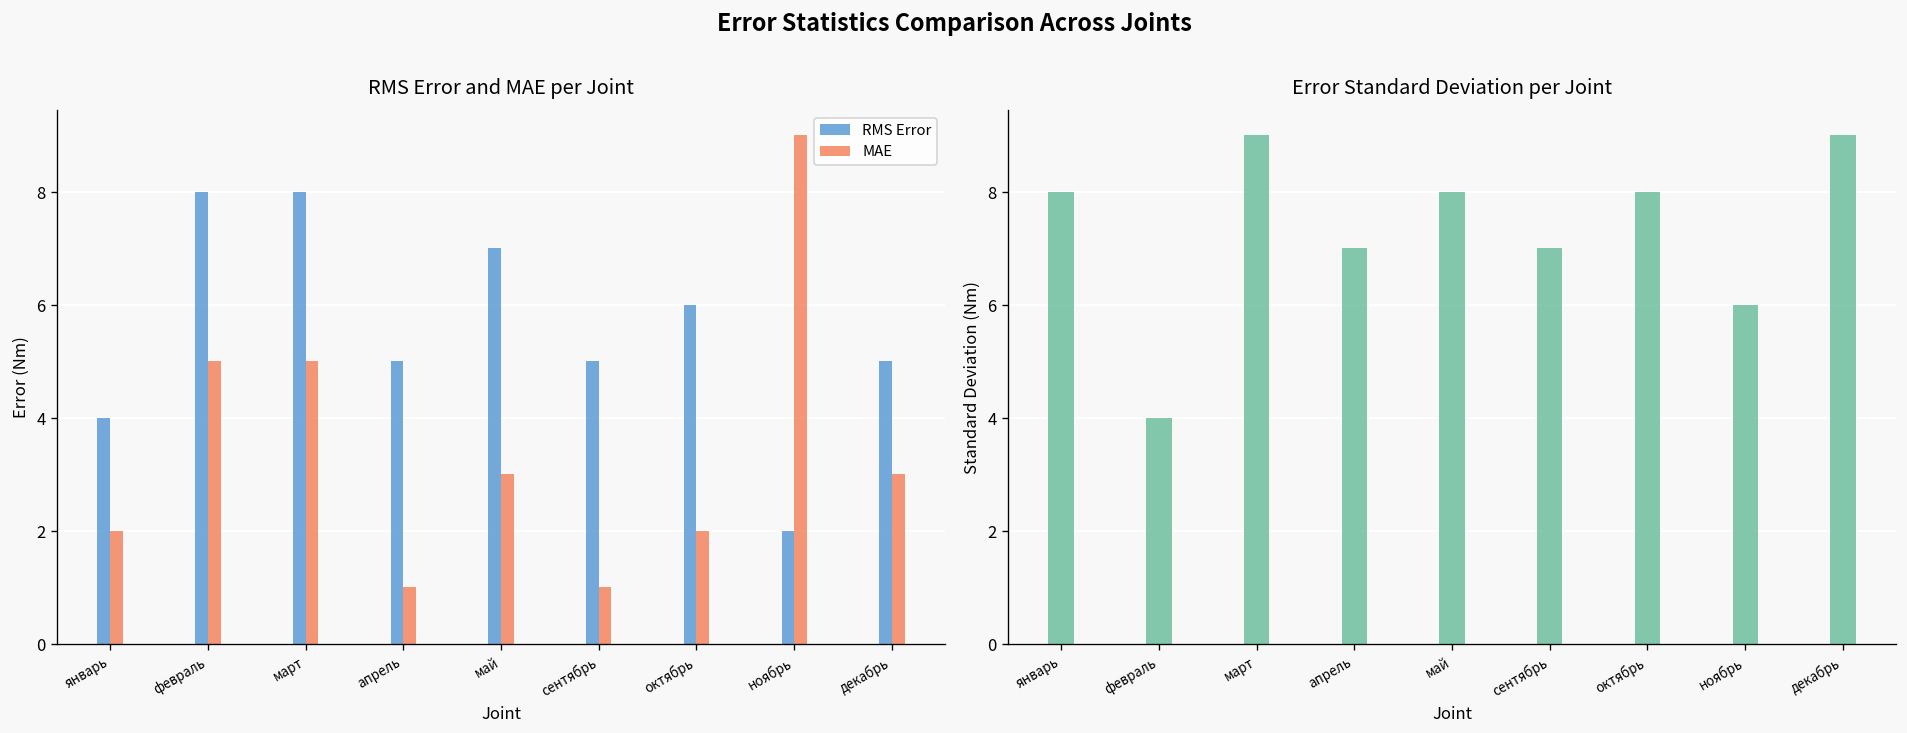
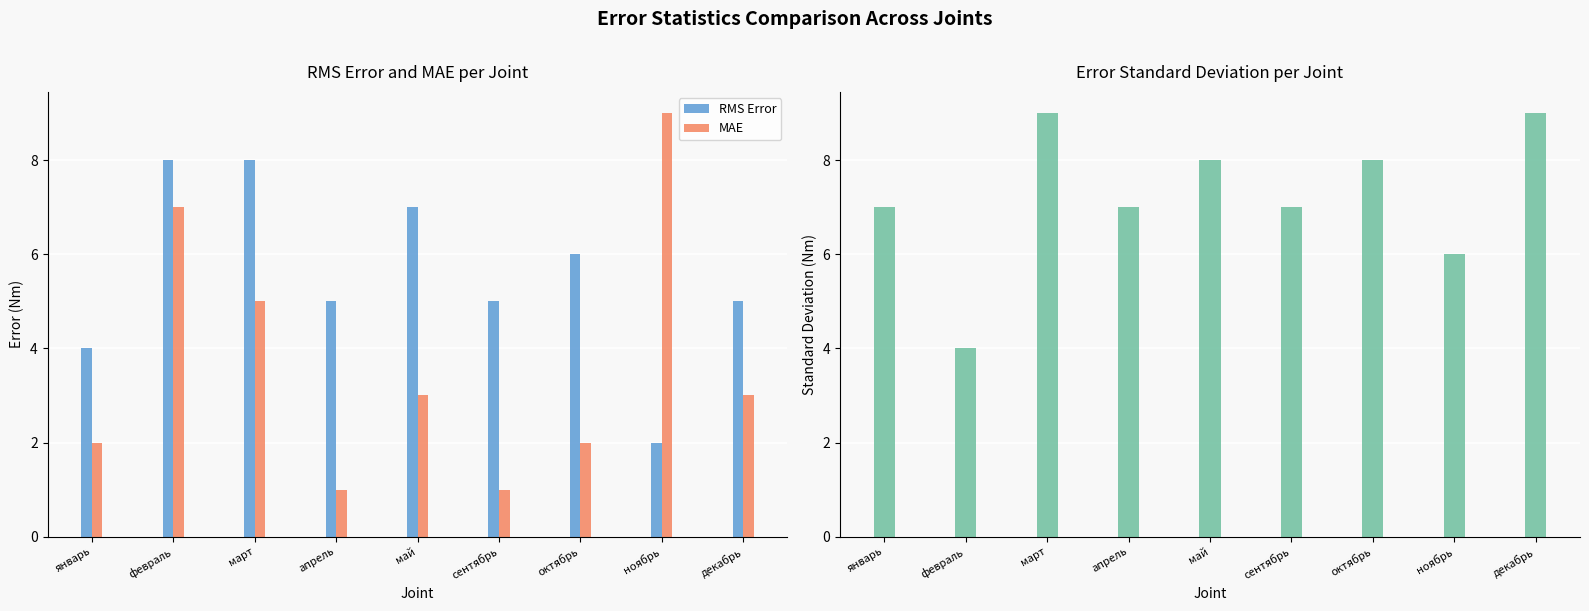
RMS Error and MAE per Joint, MAE, февраль: 5 -> 7
Error Standard Deviation per Joint, январь: 8 -> 7
